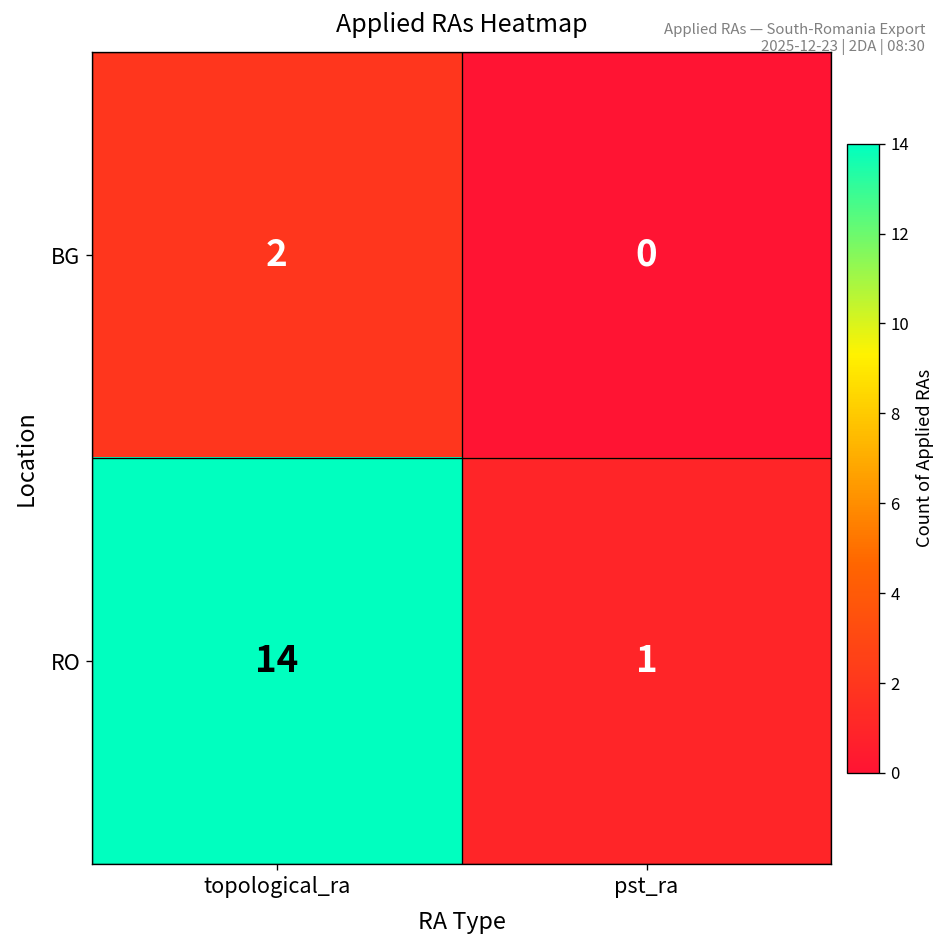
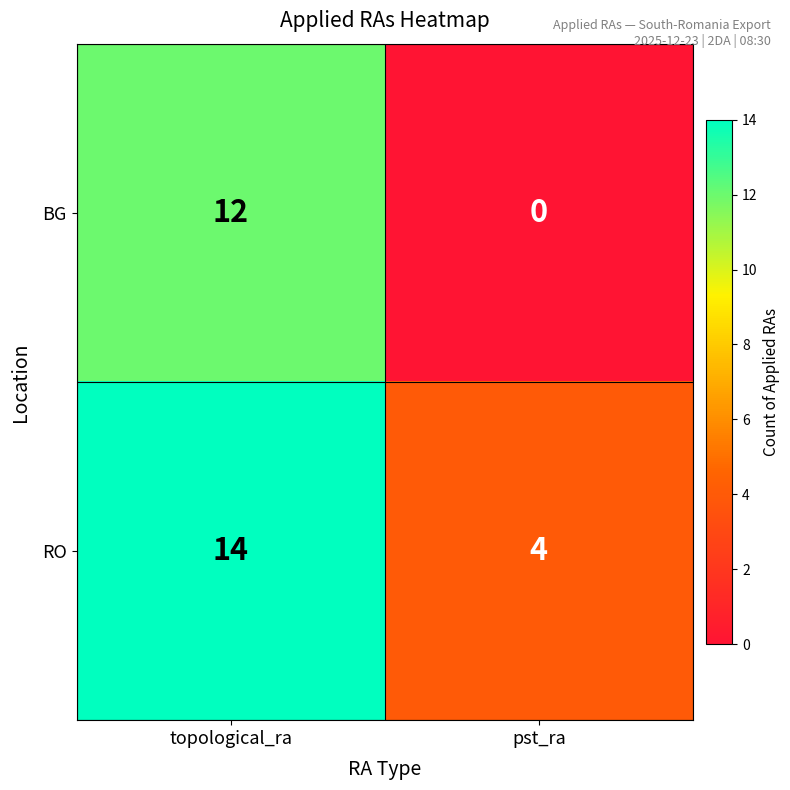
BG, topological_ra: 2 -> 12
RO, pst_ra: 1 -> 4
